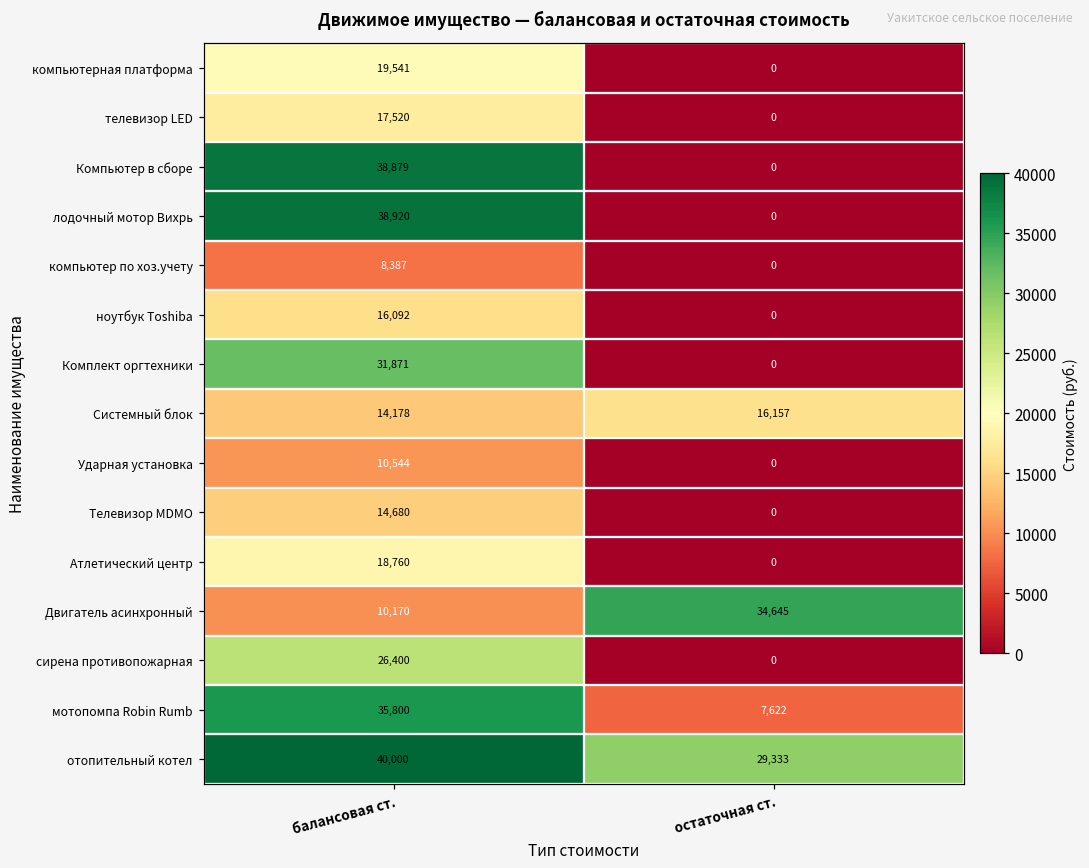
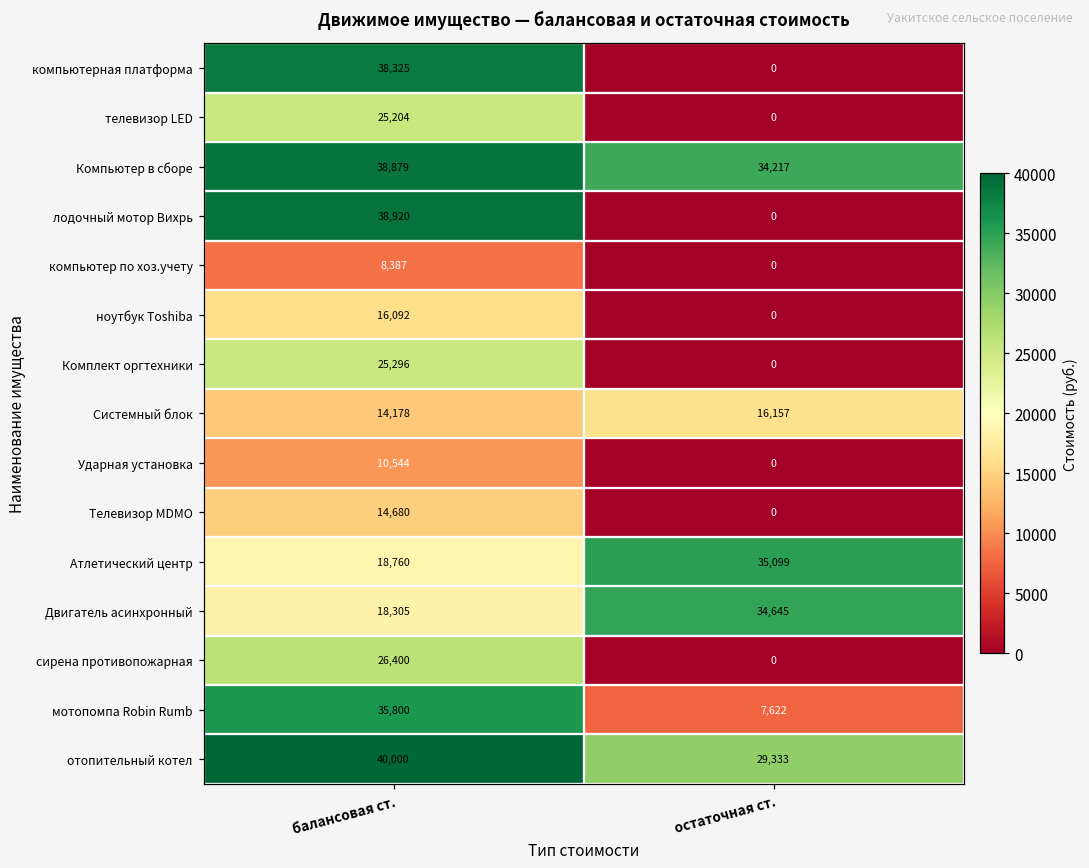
компьютерная платформа, балансовая ст.: 19,541 -> 38,325
телевизор LED, балансовая ст.: 17,520 -> 25,204
Компьютер в сборе, остаточная ст.: 0 -> 34,217
Комплект оргтехники, балансовая ст.: 31,871 -> 25,296
Атлетический центр, остаточная ст.: 0 -> 35,099
Двигатель асинхронный, балансовая ст.: 10,170 -> 18,305
